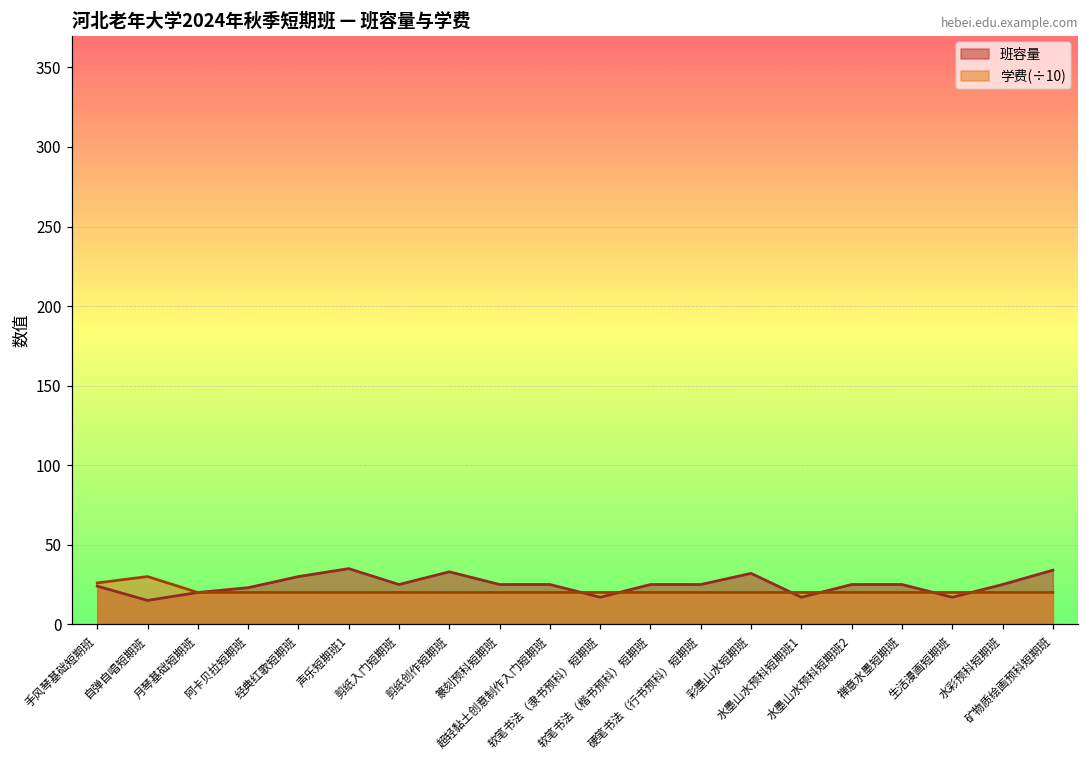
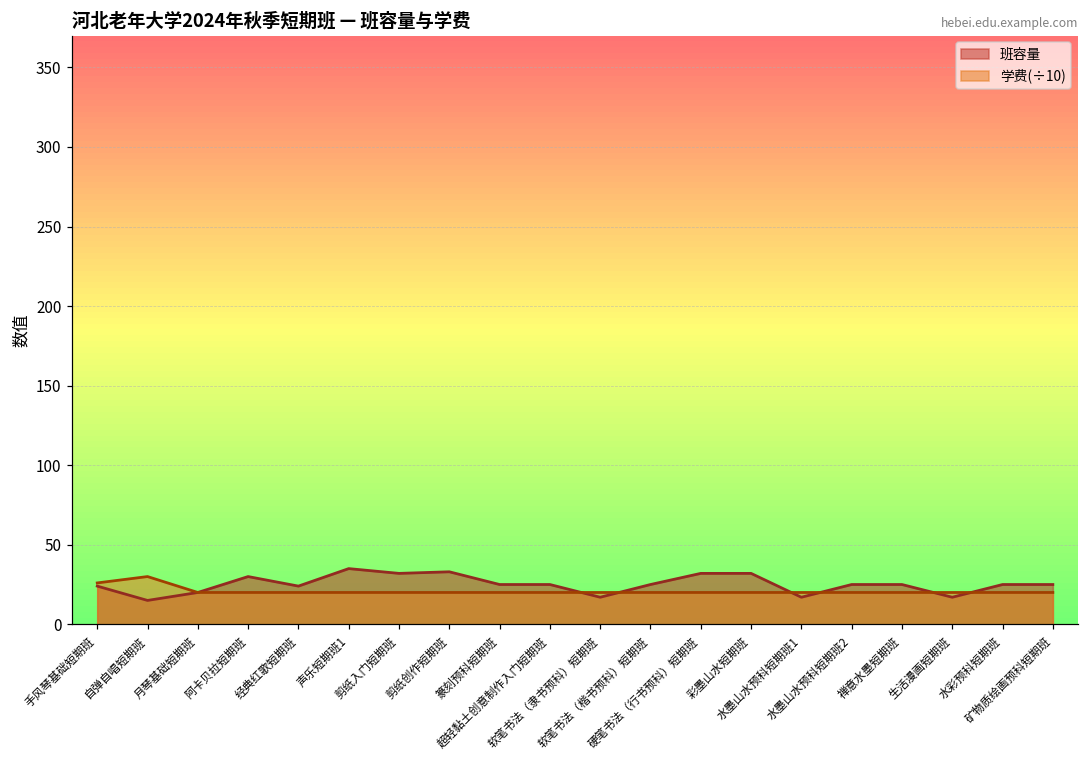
班容量, 阿卡贝拉短期班: 23 -> 30
班容量, 经典红歌短期班: 30 -> 24
班容量, 剪纸入门短期班: 25 -> 32
班容量, 硬笔书法（行书预科）短期班: 25 -> 32
班容量, 矿物质绘画预科短期班: 34 -> 25
